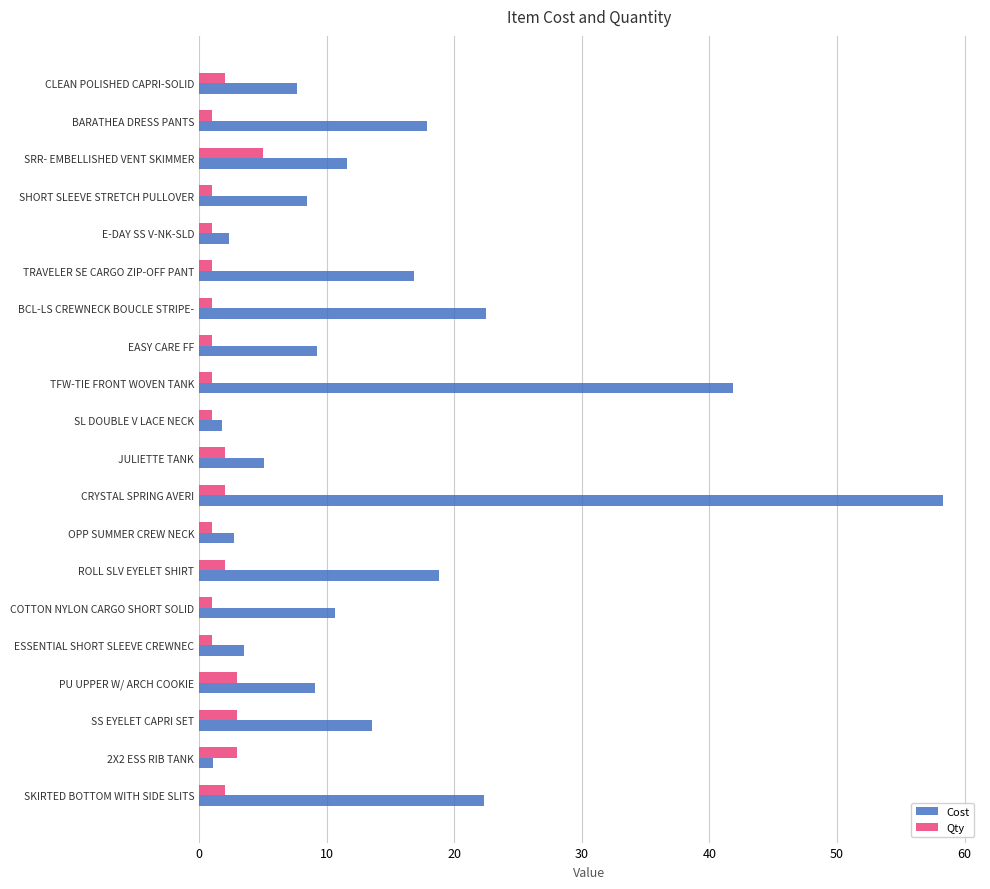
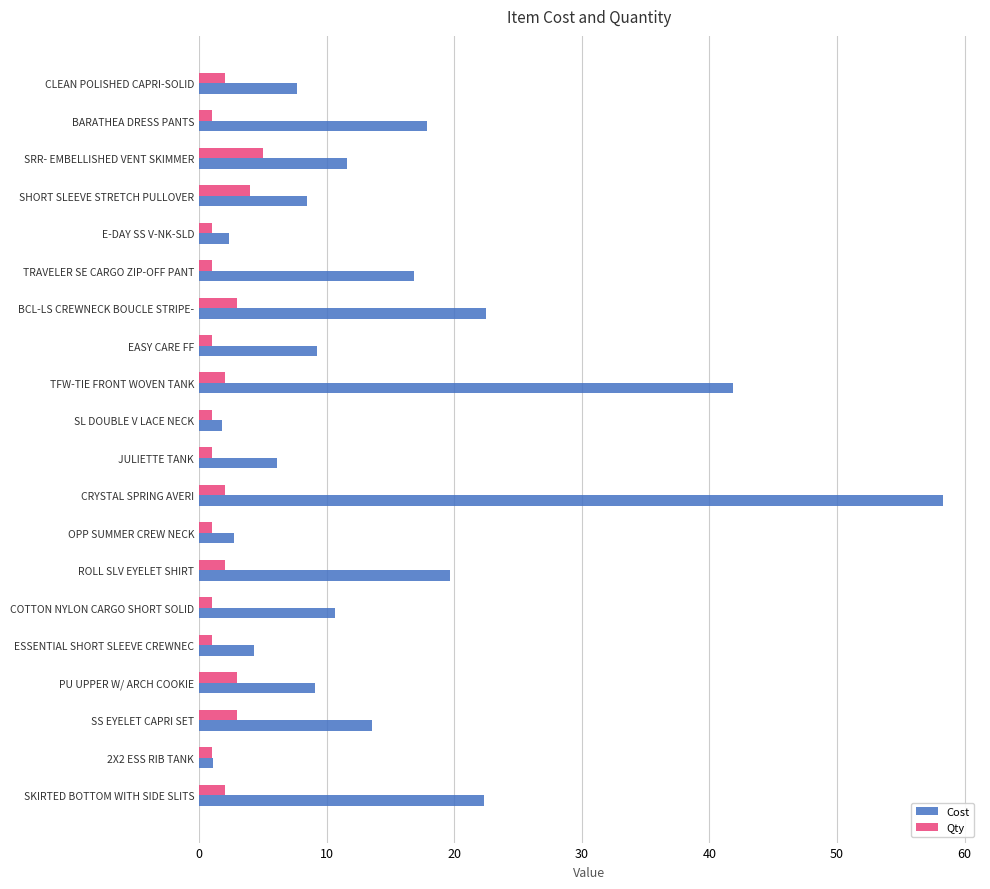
Qty, SHORT SLEEVE STRETCH PULLOVER: 1 -> 4
Qty, BCL-LS CREWNECK BOUCLE STRIPE-: 1 -> 3
Qty, TFW-TIE FRONT WOVEN TANK: 1 -> 2
Qty, JULIETTE TANK: 2 -> 1
Cost, JULIETTE TANK: 5.1 -> 6.1
Cost, ROLL SLV EYELET SHIRT: 18.8 -> 19.7
Cost, ESSENTIAL SHORT SLEEVE CREWNEC: 3.5 -> 4.3
Qty, 2X2 ESS RIB TANK: 3 -> 1
